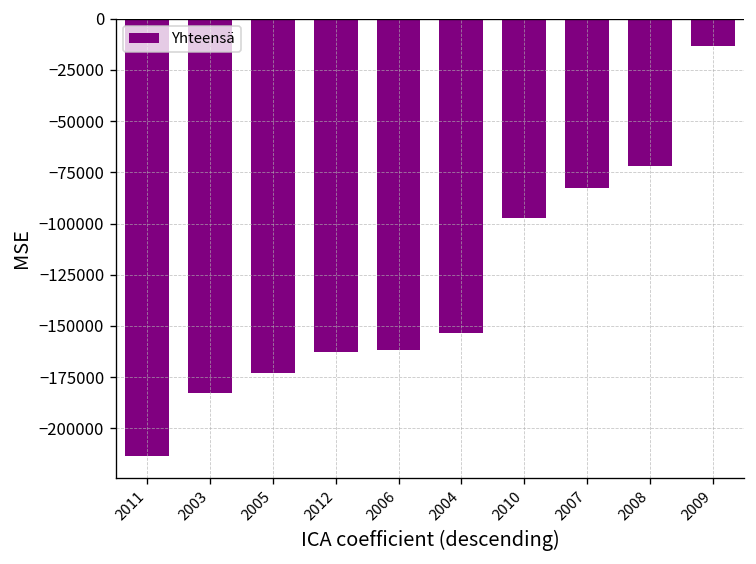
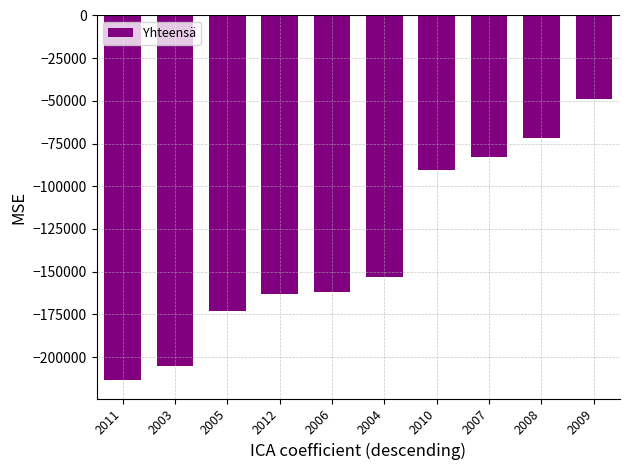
2003: -183000 -> -205000
2010: -97000 -> -90000
2009: -13000 -> -49000
